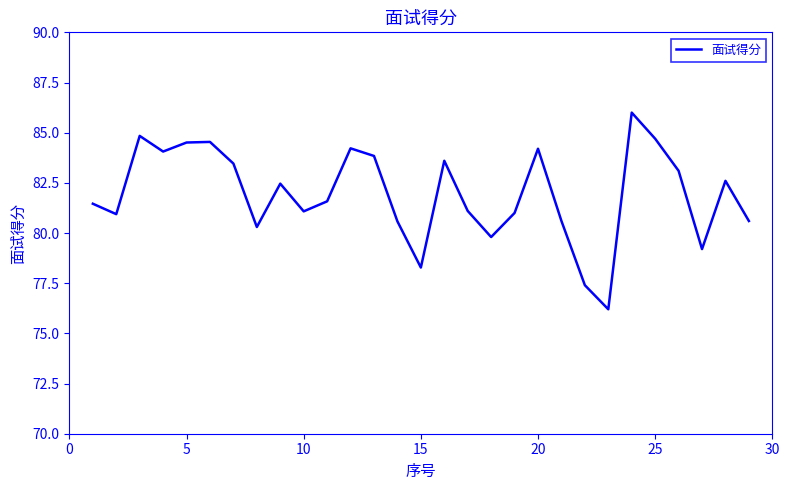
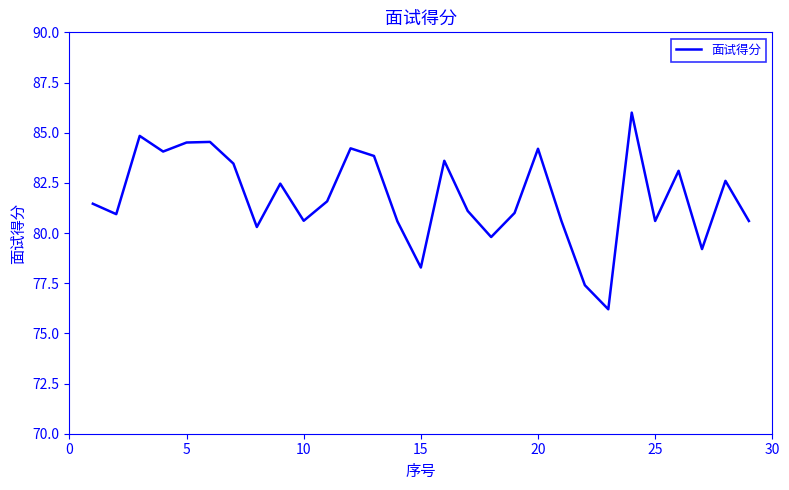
10: 81.1 -> 80.6
25: 84.7 -> 80.6
